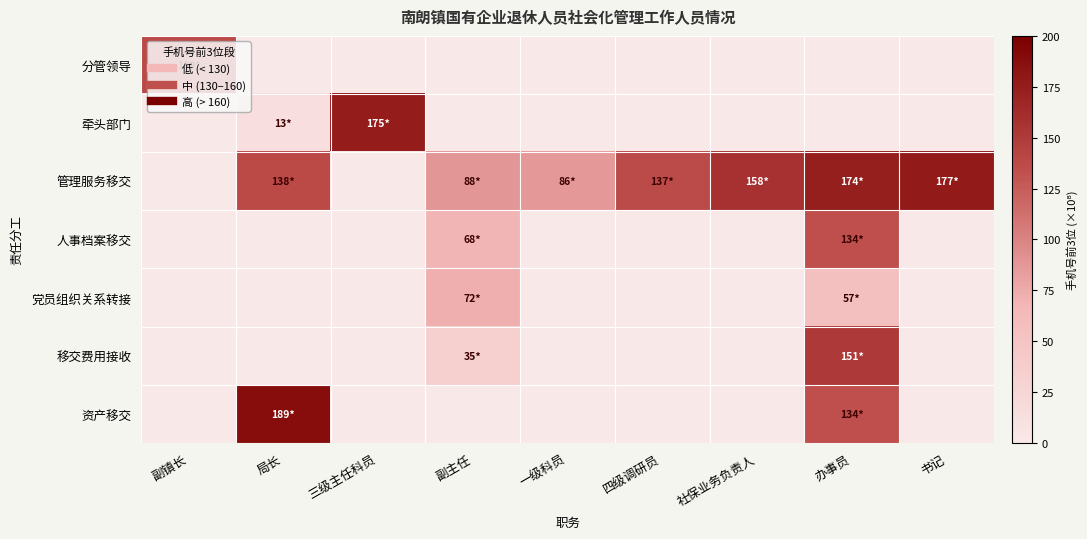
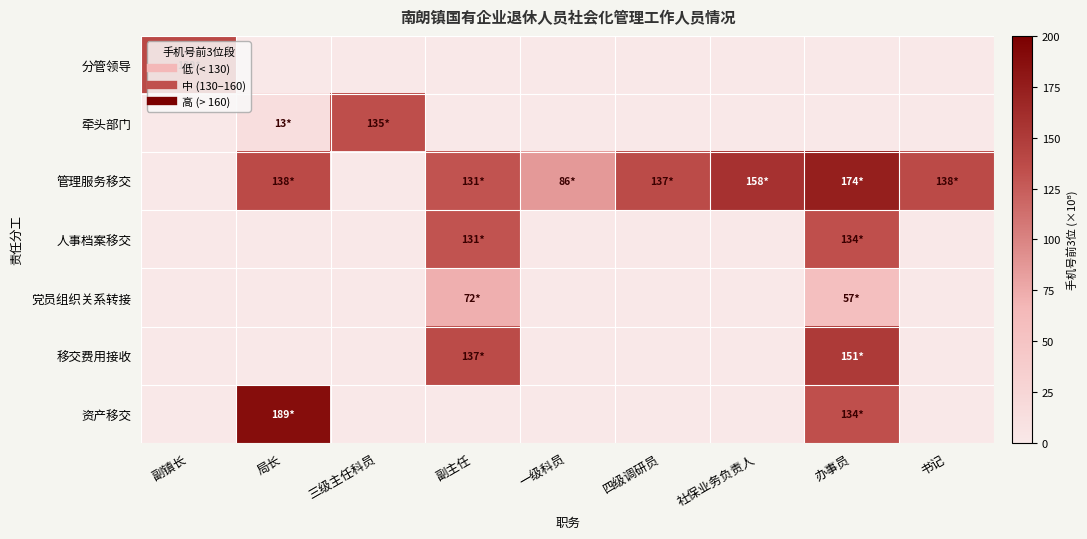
牵头部门, 三级主任科员: 175* -> 135*
管理服务移交, 副主任: 88* -> 131*
管理服务移交, 书记: 177* -> 138*
人事档案移交, 副主任: 68* -> 131*
移交费用接收, 副主任: 35* -> 137*
